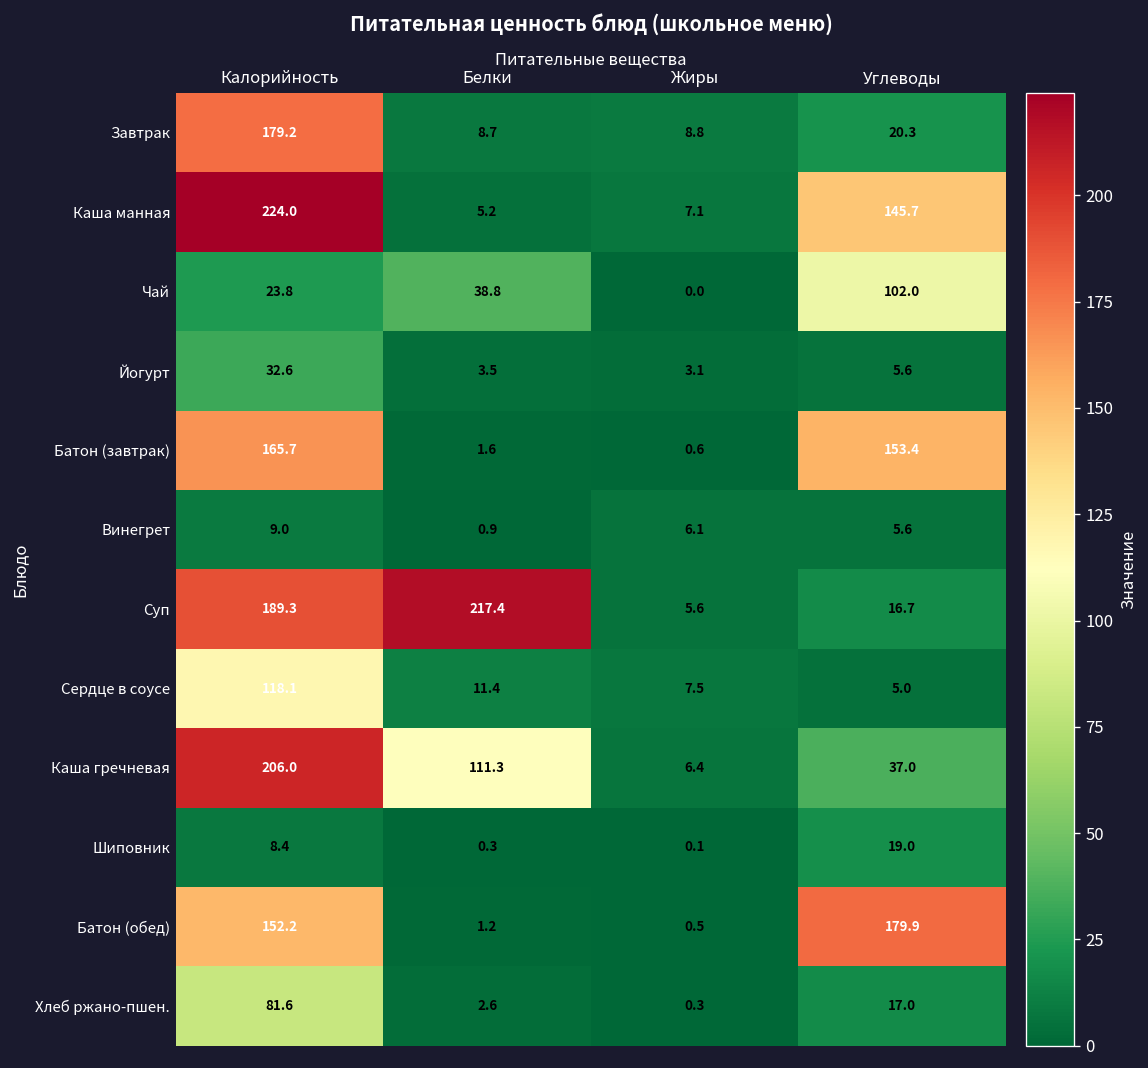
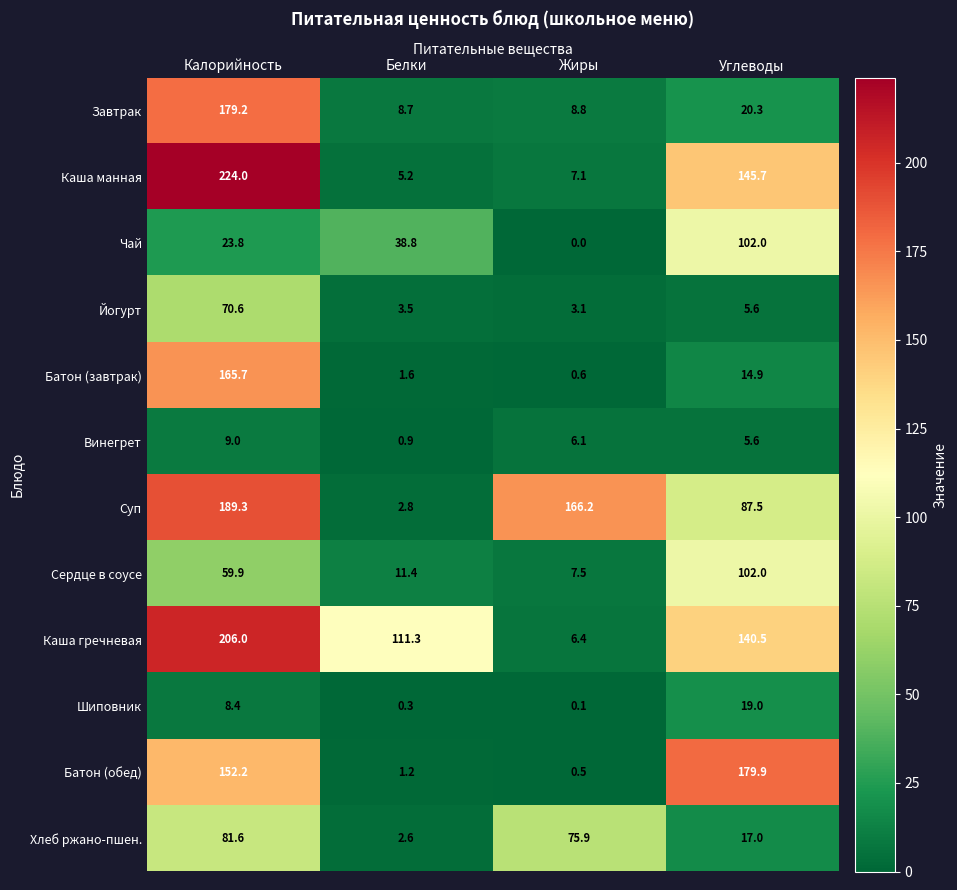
Йогурт, Калорийность: 32.6 -> 70.6
Батон (завтрак), Углеводы: 153.4 -> 14.9
Суп, Белки: 217.4 -> 2.8
Суп, Жиры: 5.6 -> 166.2
Суп, Углеводы: 16.7 -> 87.5
Сердце в соусе, Калорийность: 118.1 -> 59.9
Сердце в соусе, Углеводы: 5.0 -> 102.0
Каша гречневая, Углеводы: 37.0 -> 140.5
Хлеб ржано-пшен., Жиры: 0.3 -> 75.9
